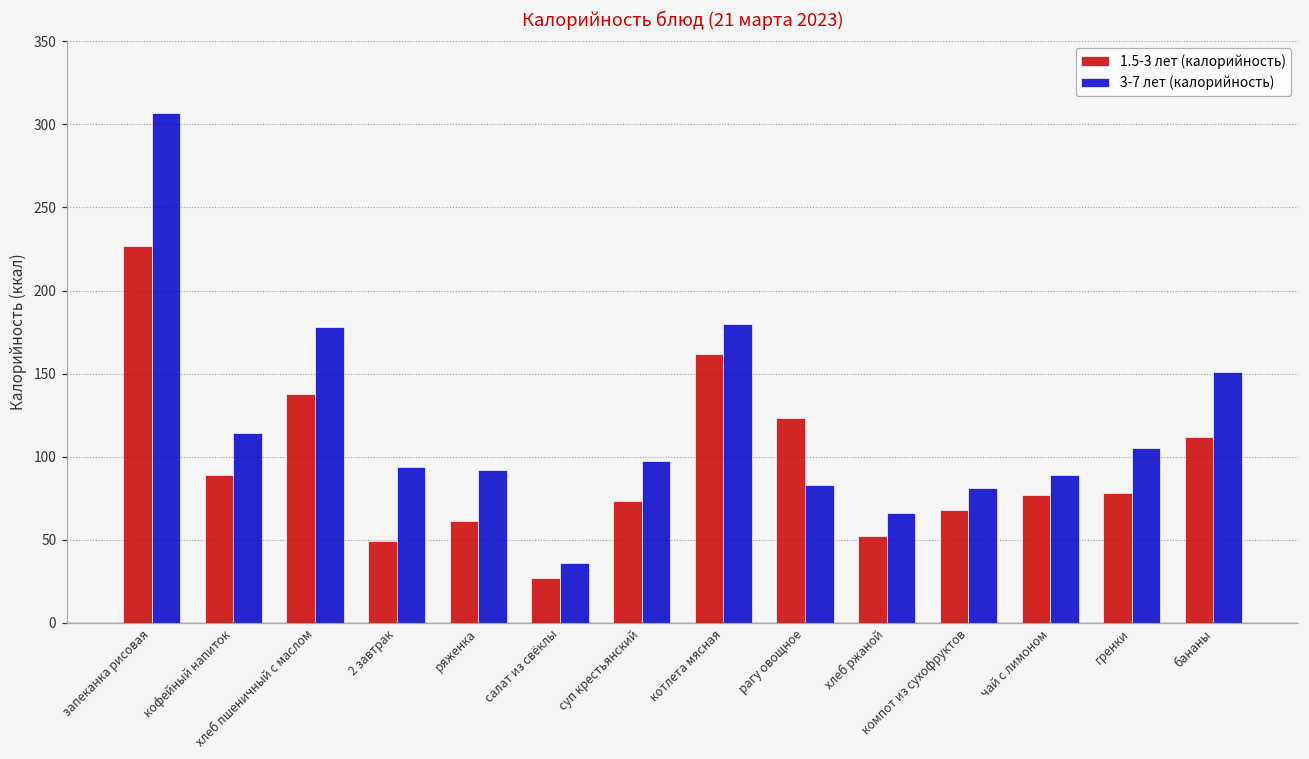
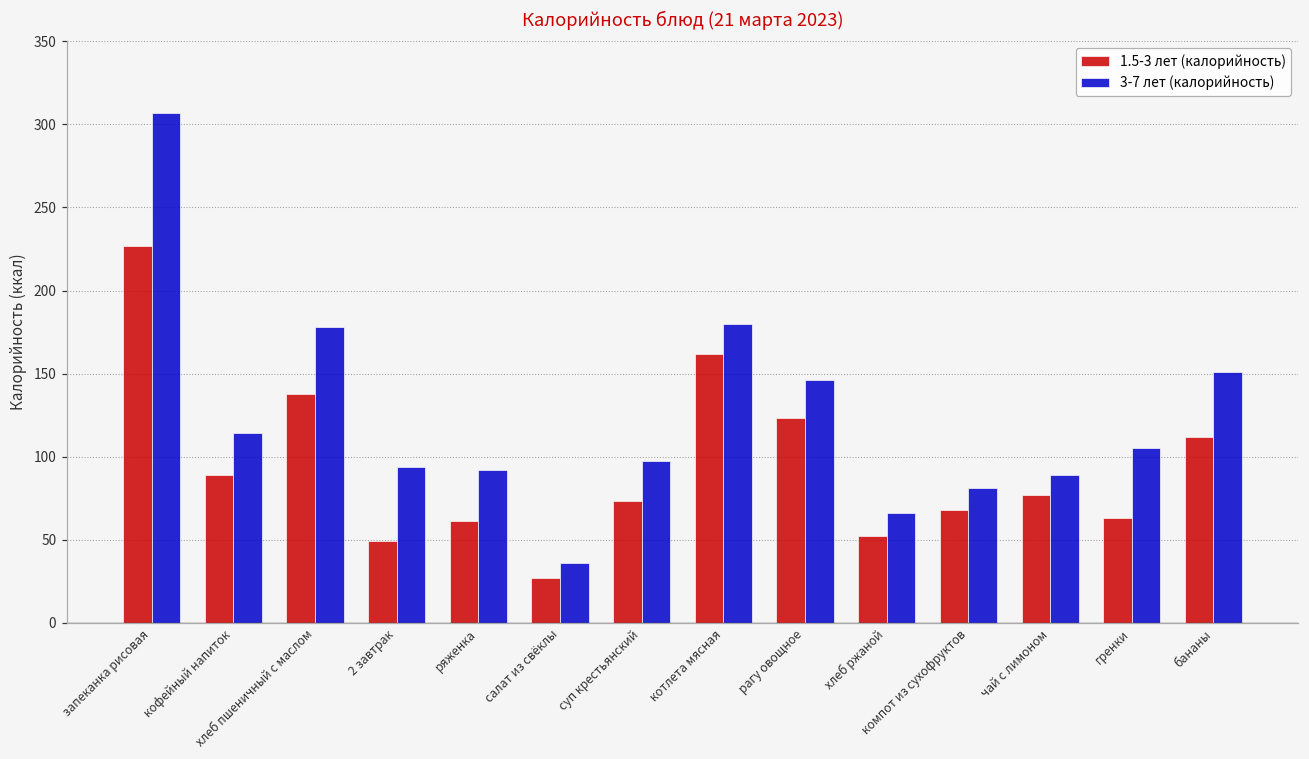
3-7 лет (калорийность), рагу овощное: 83 -> 146
1.5-3 лет (калорийность), гренки: 78 -> 63
